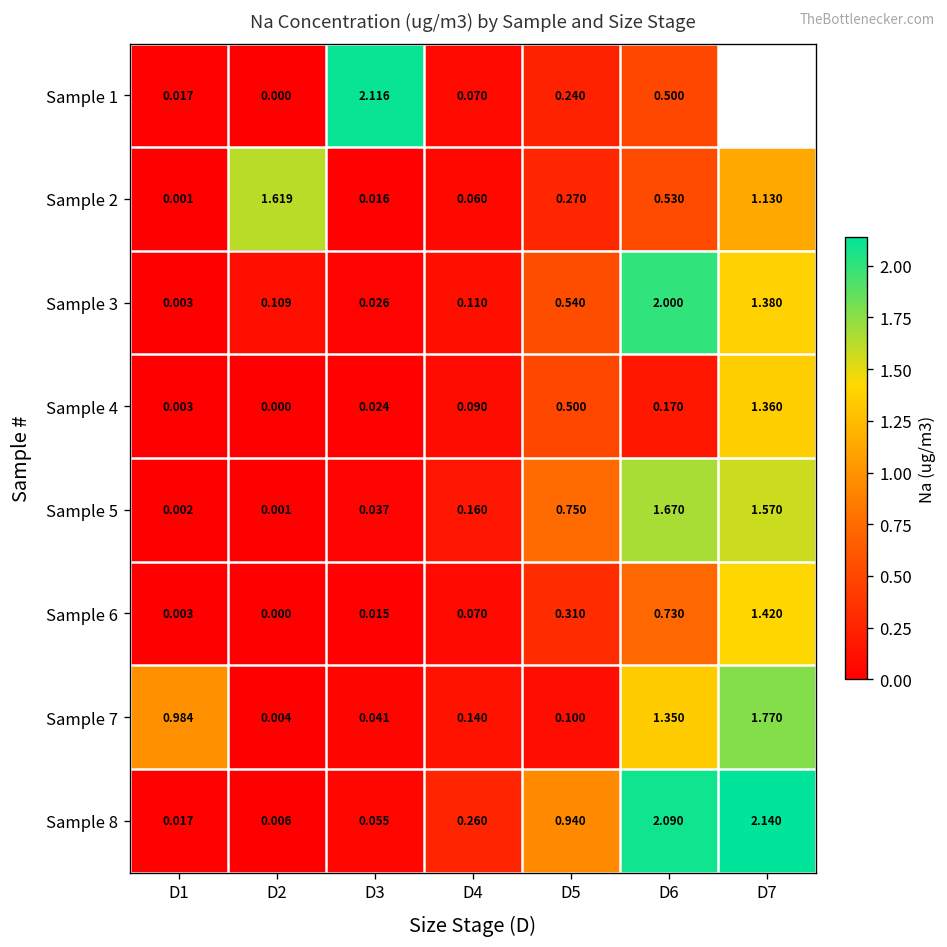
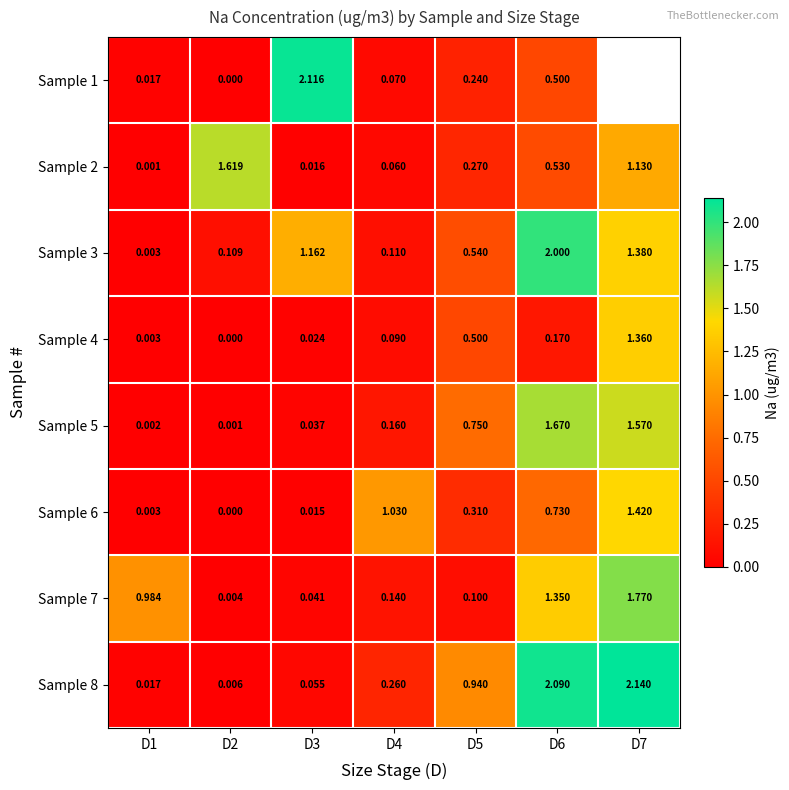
Sample 3, D3: 0.026 -> 1.162
Sample 6, D4: 0.070 -> 1.030
